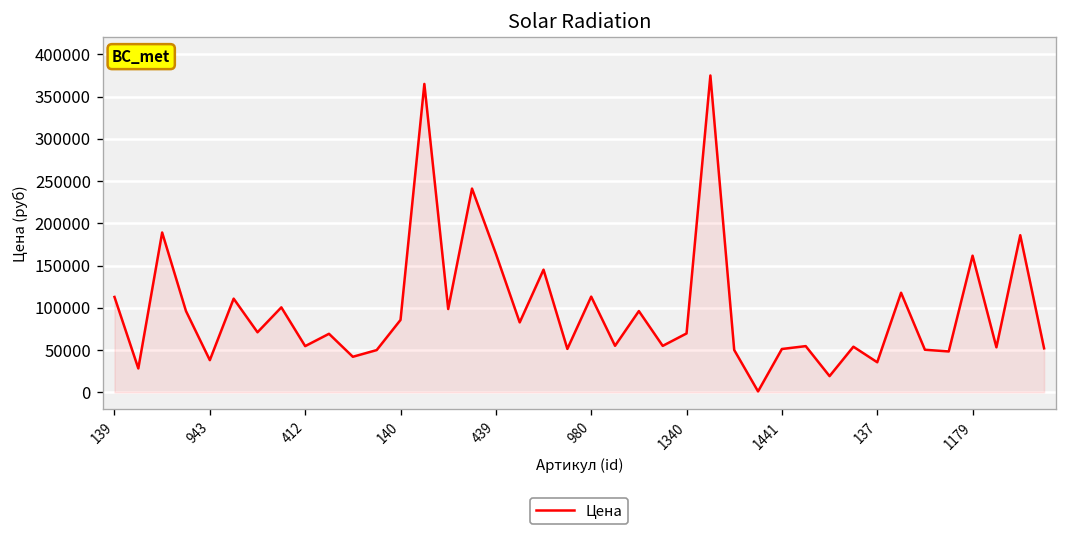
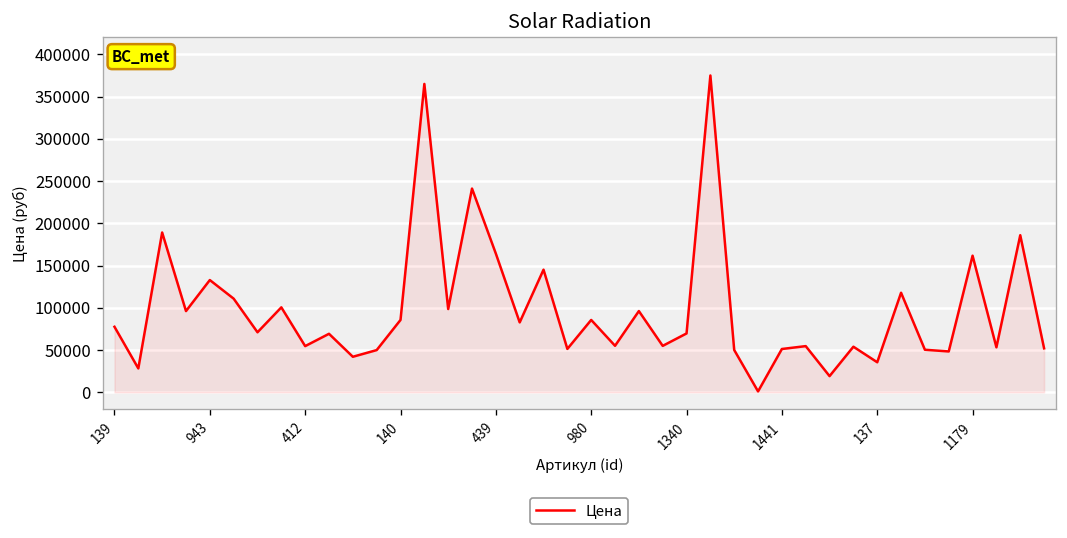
139: 110000 -> 80000
943: 40000 -> 130000
980: 110000 -> 90000
